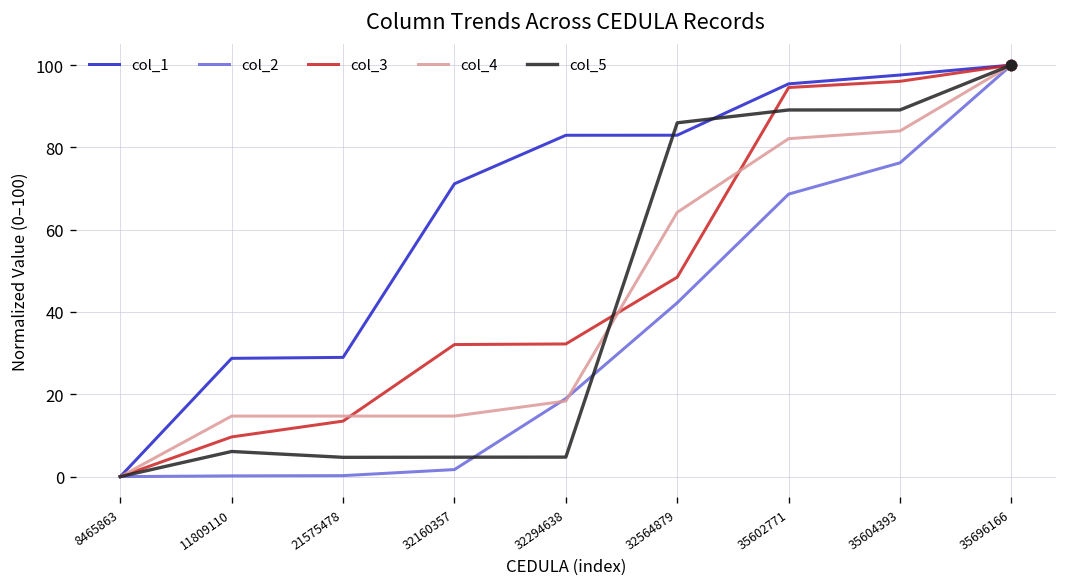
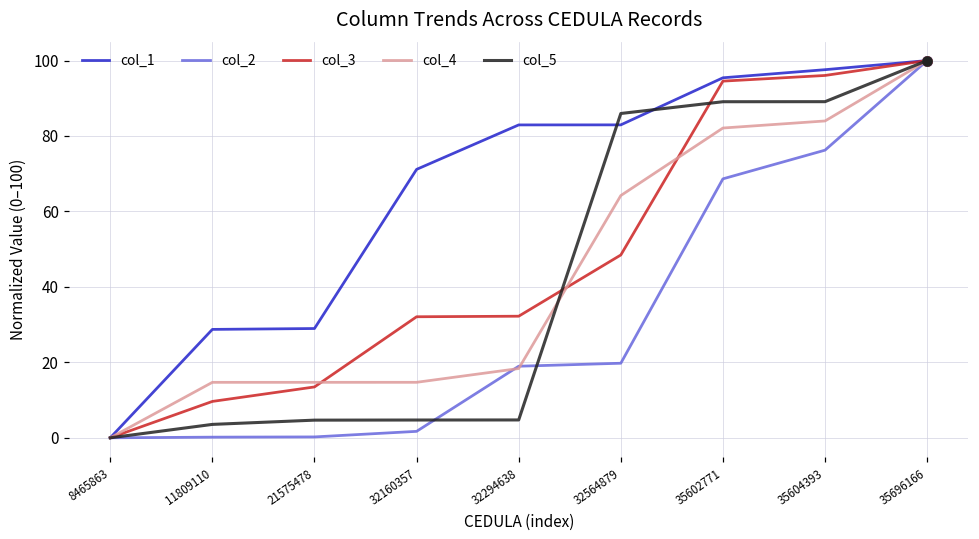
col_5, 11809110: 6 -> 4
col_2, 32564879: 42 -> 20
